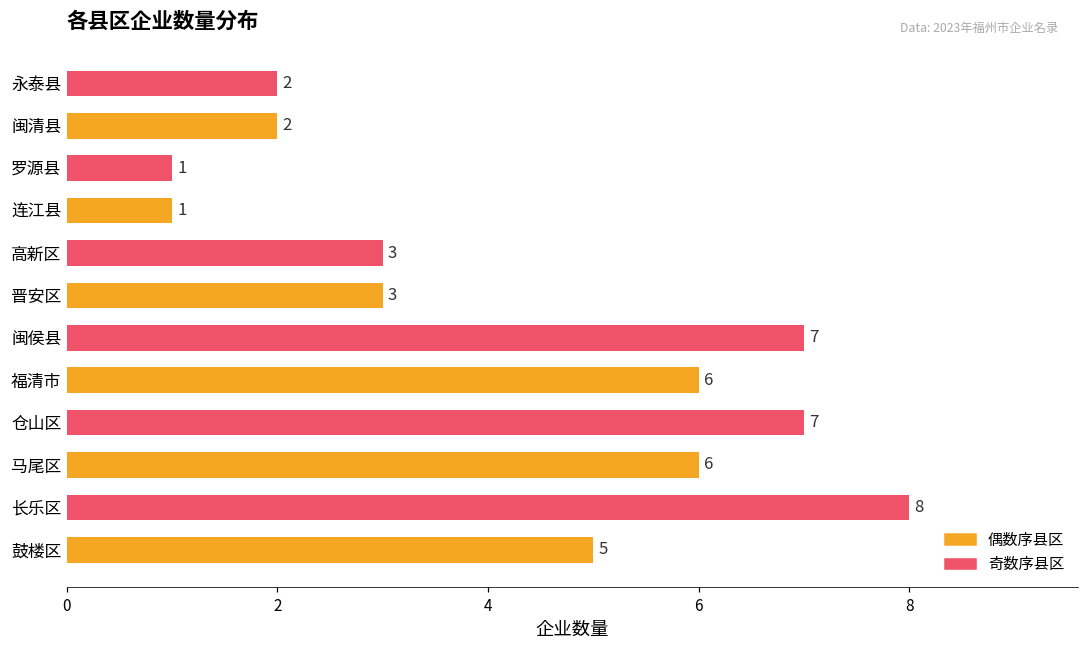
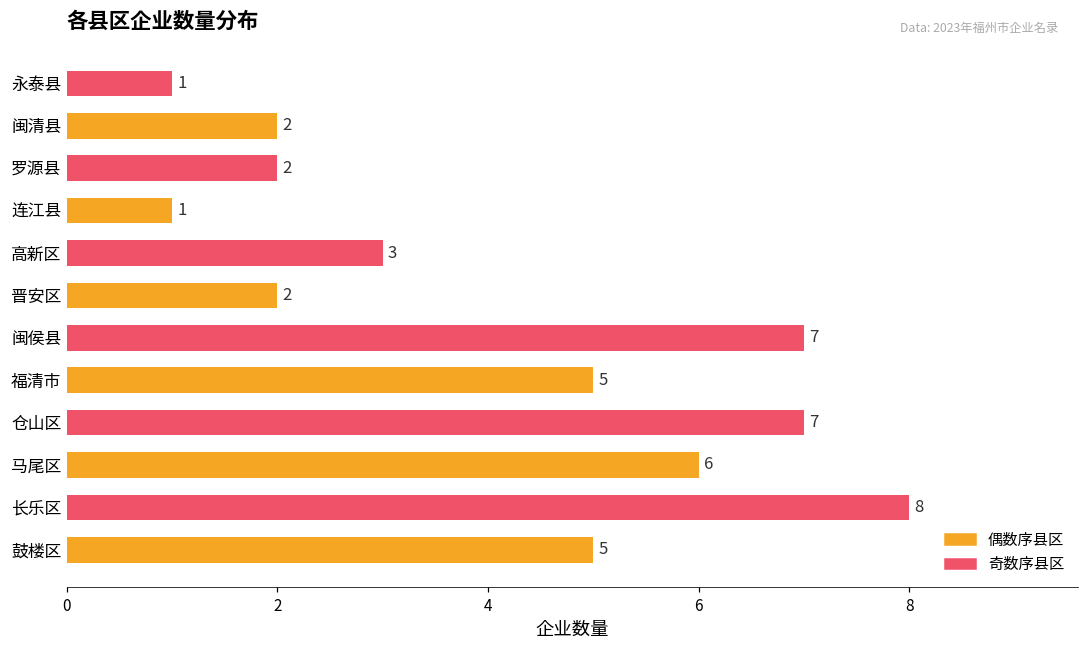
永泰县: 2 -> 1
罗源县: 1 -> 2
晋安区: 3 -> 2
福清市: 6 -> 5
